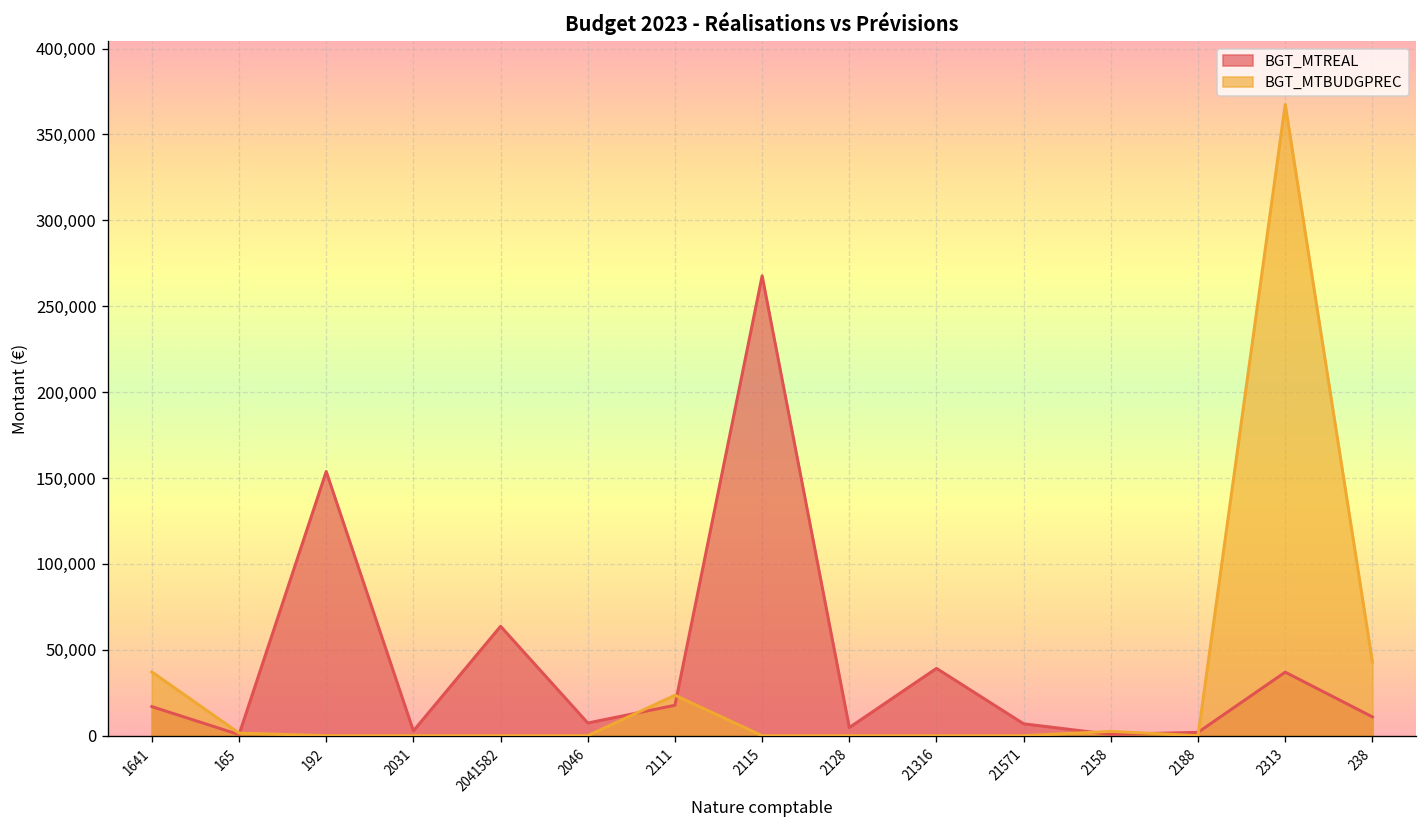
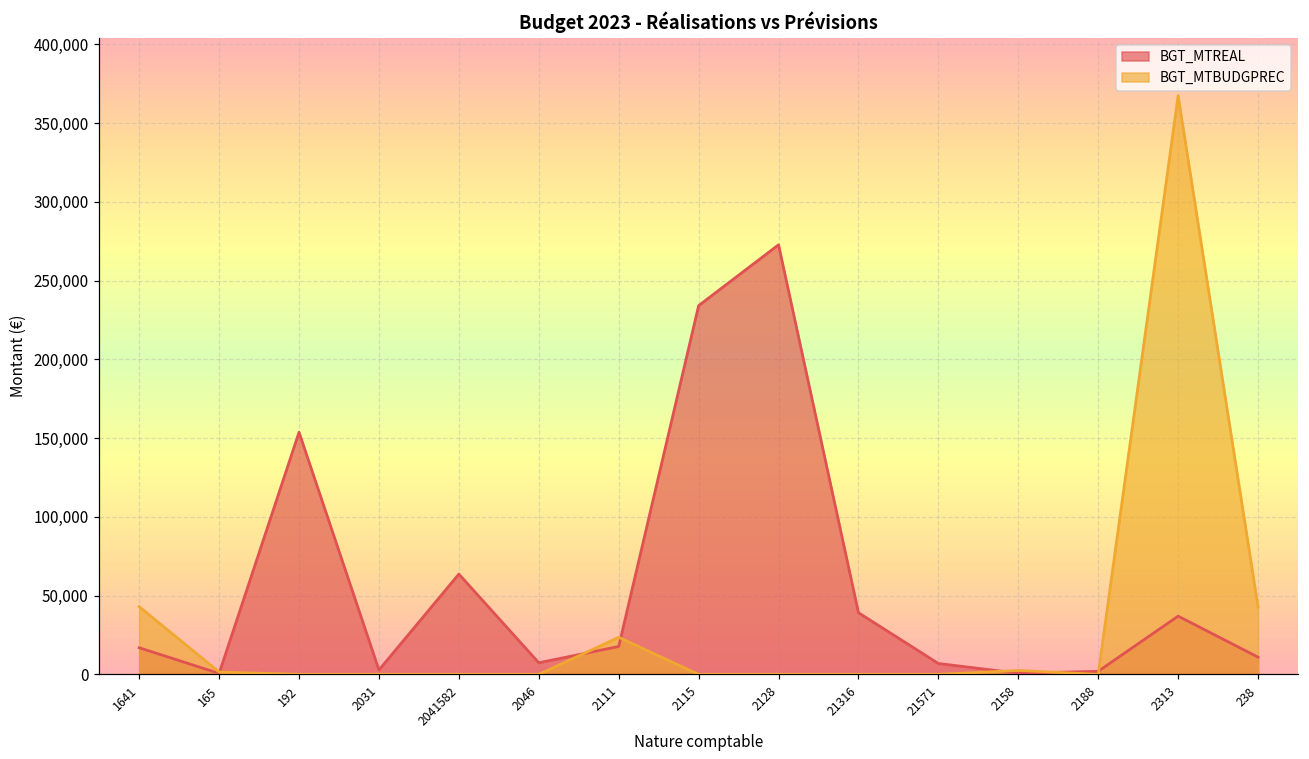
BGT_MTBUDGPREC, 1641: 37,000 -> 43,000
BGT_MTREAL, 2115: 268,000 -> 234,000
BGT_MTREAL, 2128: 5,000 -> 273,000
